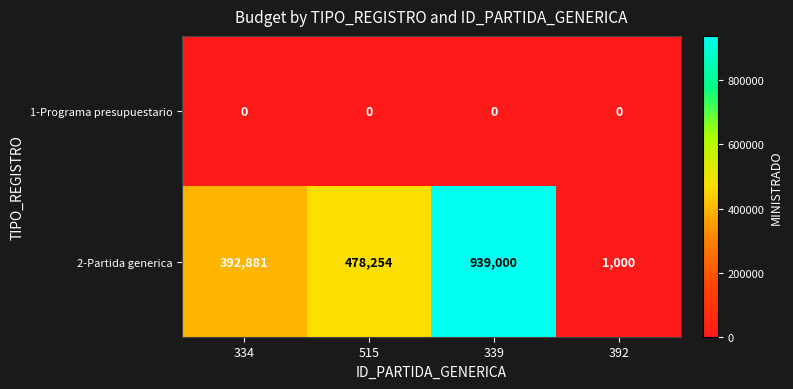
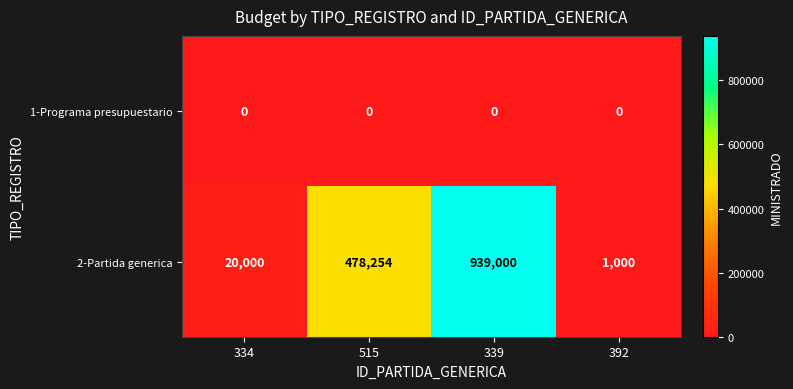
2-Partida generica, 334: 392,881 -> 20,000
